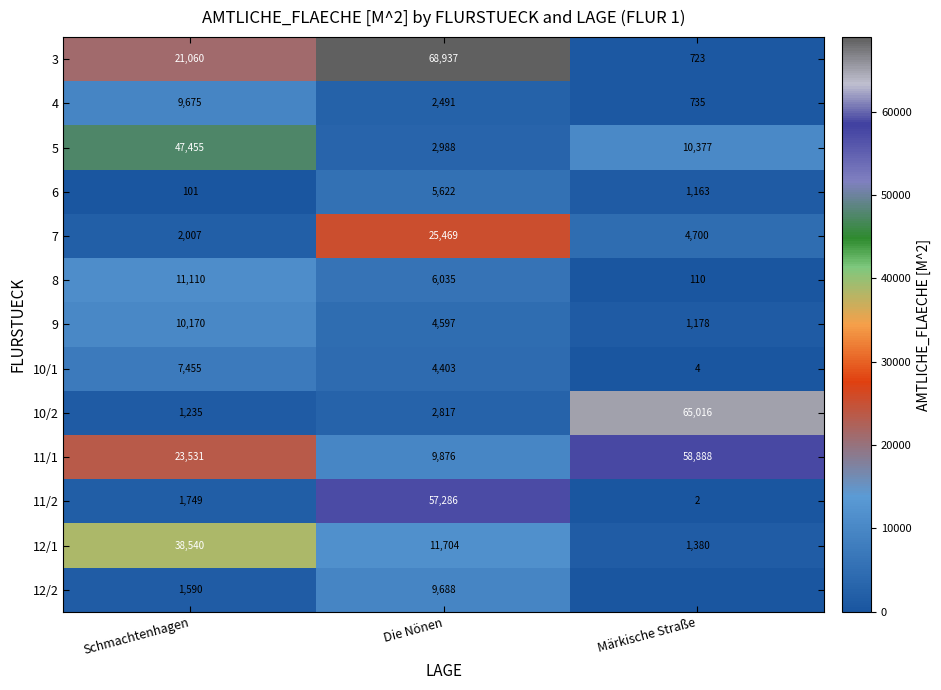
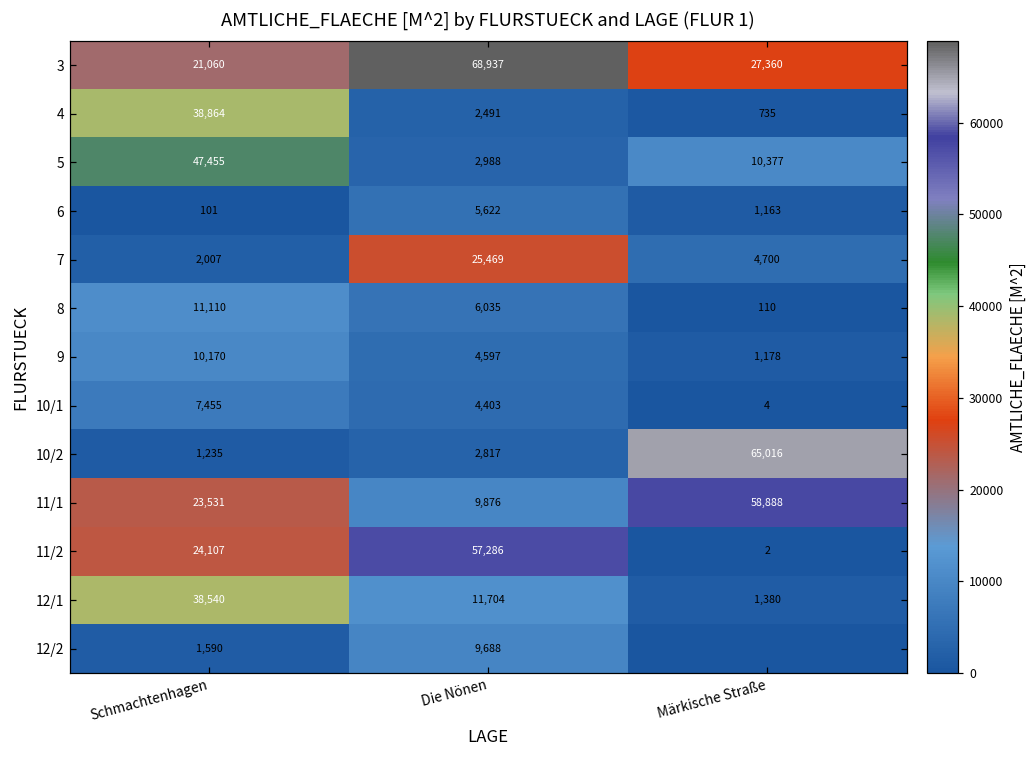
3, Märkische Straße: 723 -> 27,360
4, Schmachtenhagen: 9,675 -> 38,864
11/2, Schmachtenhagen: 1,749 -> 24,107
